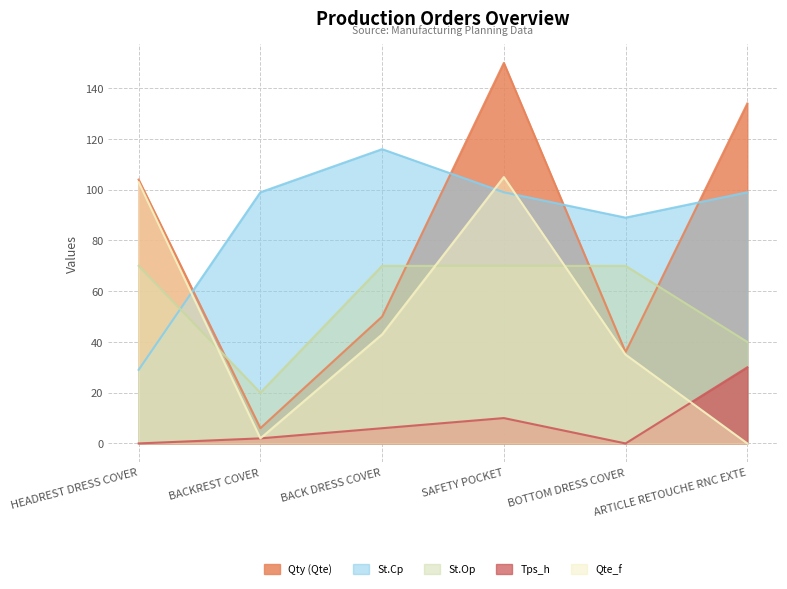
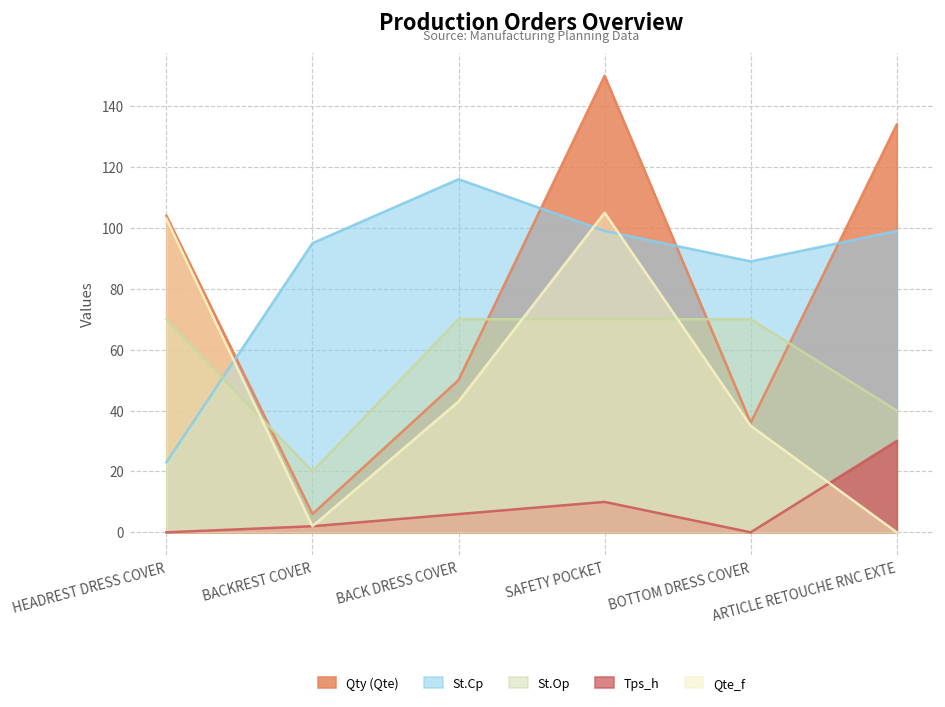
St.Cp, HEADREST DRESS COVER: 29 -> 23
St.Cp, BACKREST COVER: 99 -> 95
